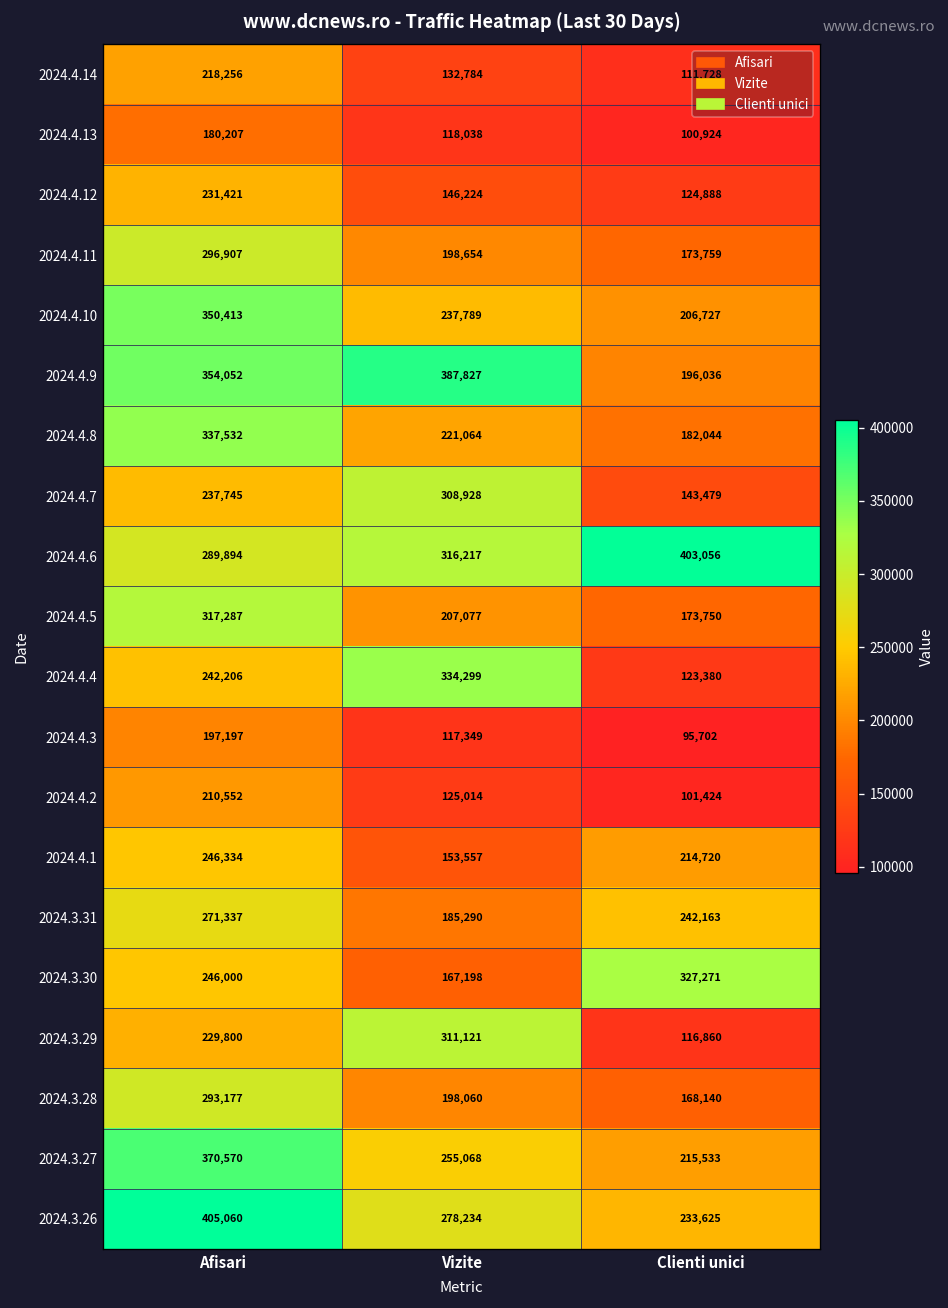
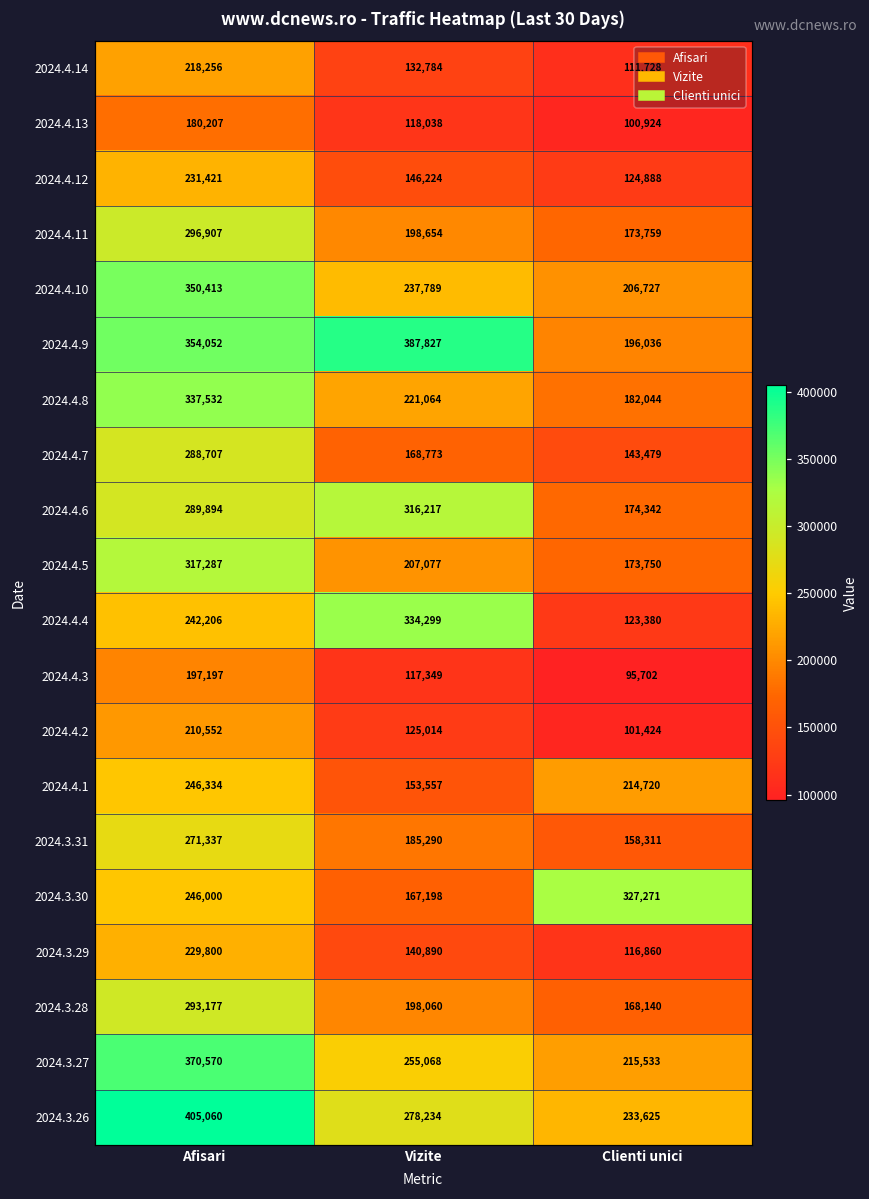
2024.4.7, Afisari: 237,745 -> 288,707
2024.4.7, Vizite: 308,928 -> 168,773
2024.4.6, Clienti unici: 403,056 -> 174,342
2024.3.31, Clienti unici: 242,163 -> 158,311
2024.3.29, Vizite: 311,121 -> 140,890
